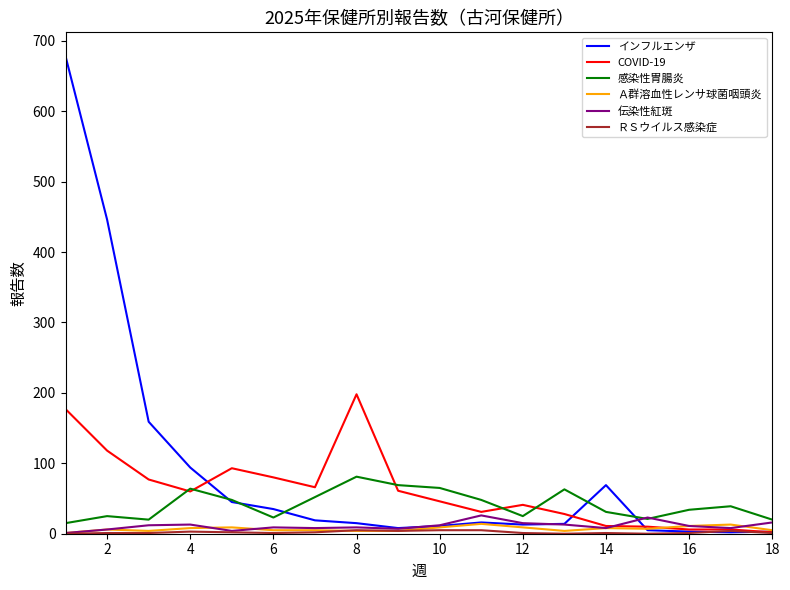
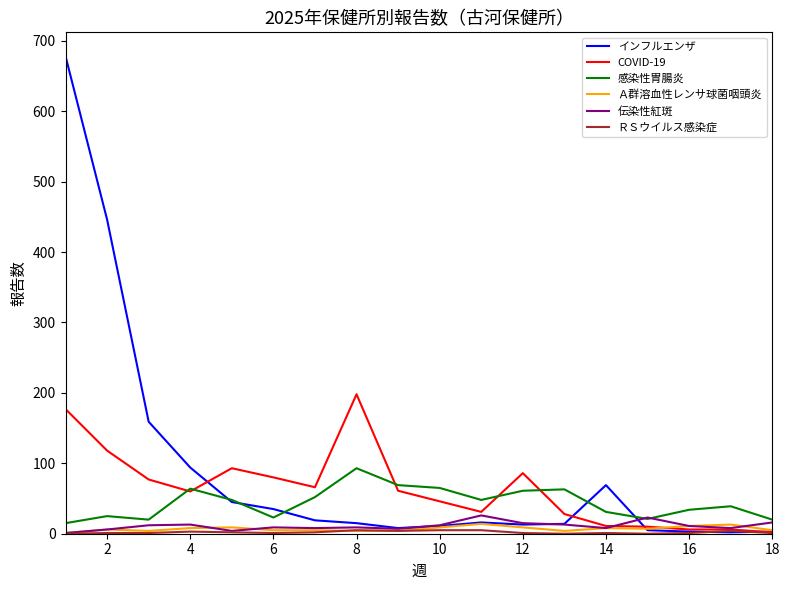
感染性胃腸炎, 8: 80 -> 90
COVID-19, 12: 40 -> 90
感染性胃腸炎, 12: 30 -> 60
